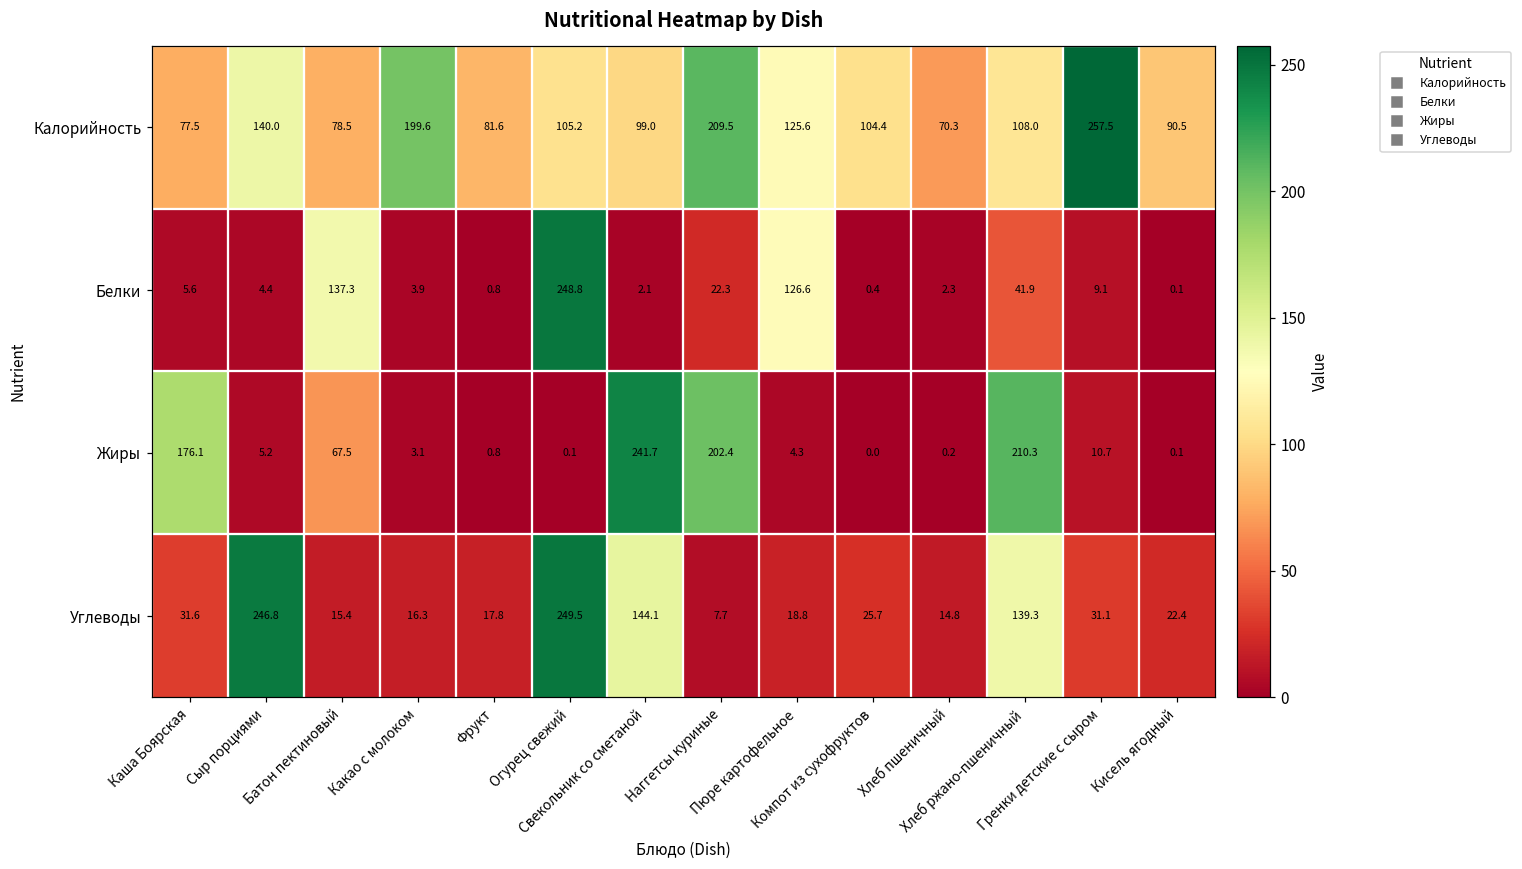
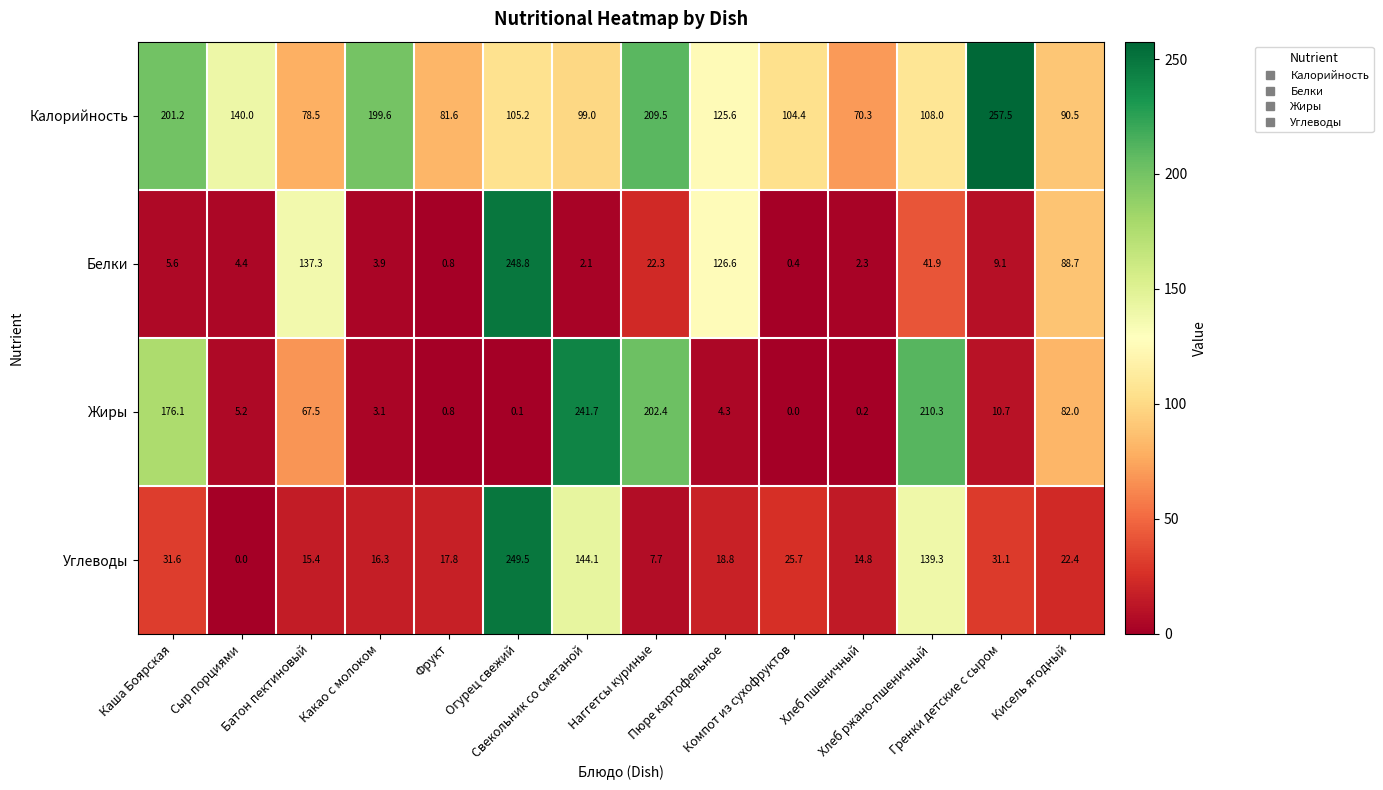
Калорийность, Каша Боярская: 77.5 -> 201.2
Белки, Кисель ягодный: 0.1 -> 88.7
Жиры, Кисель ягодный: 0.1 -> 82.0
Углеводы, Сыр порциями: 246.8 -> 0.0
